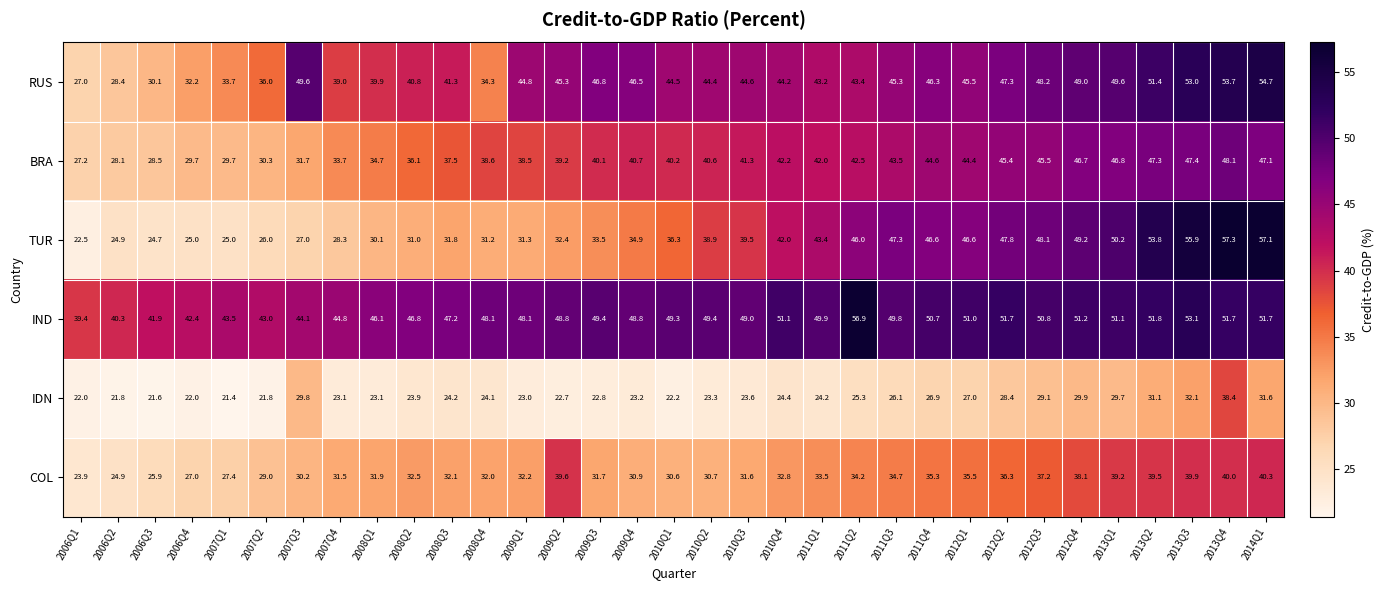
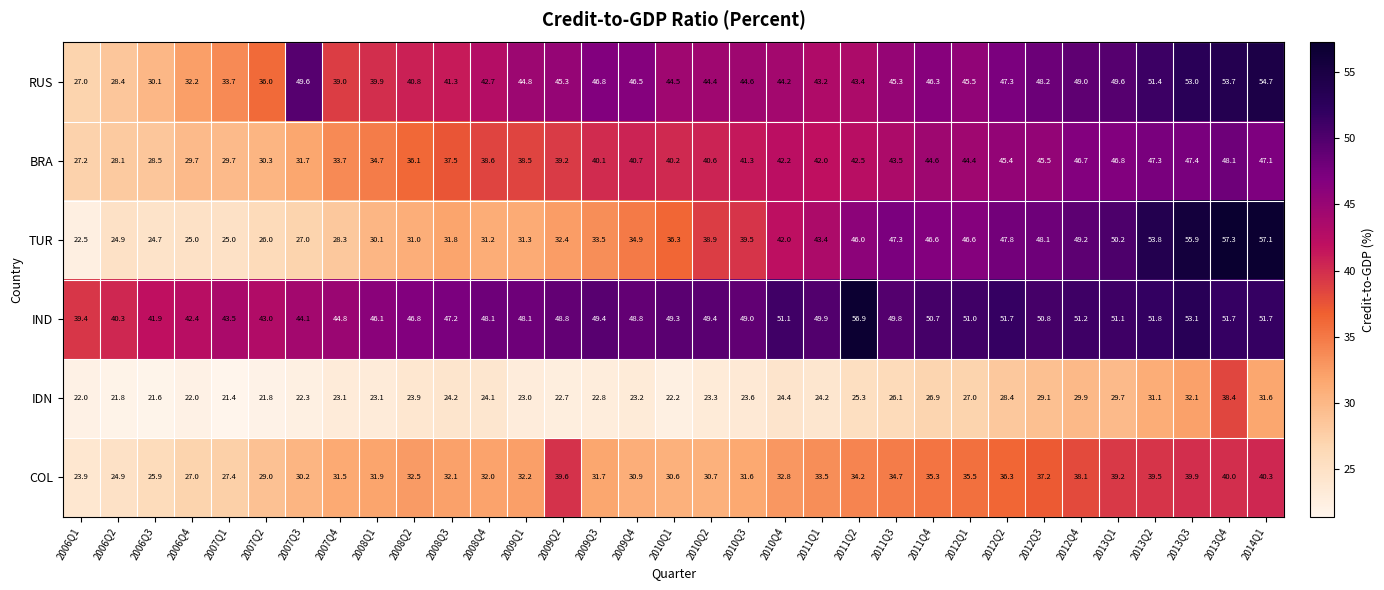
RUS, 2008Q4: 34.3 -> 42.7
IDN, 2007Q3: 29.8 -> 22.3
